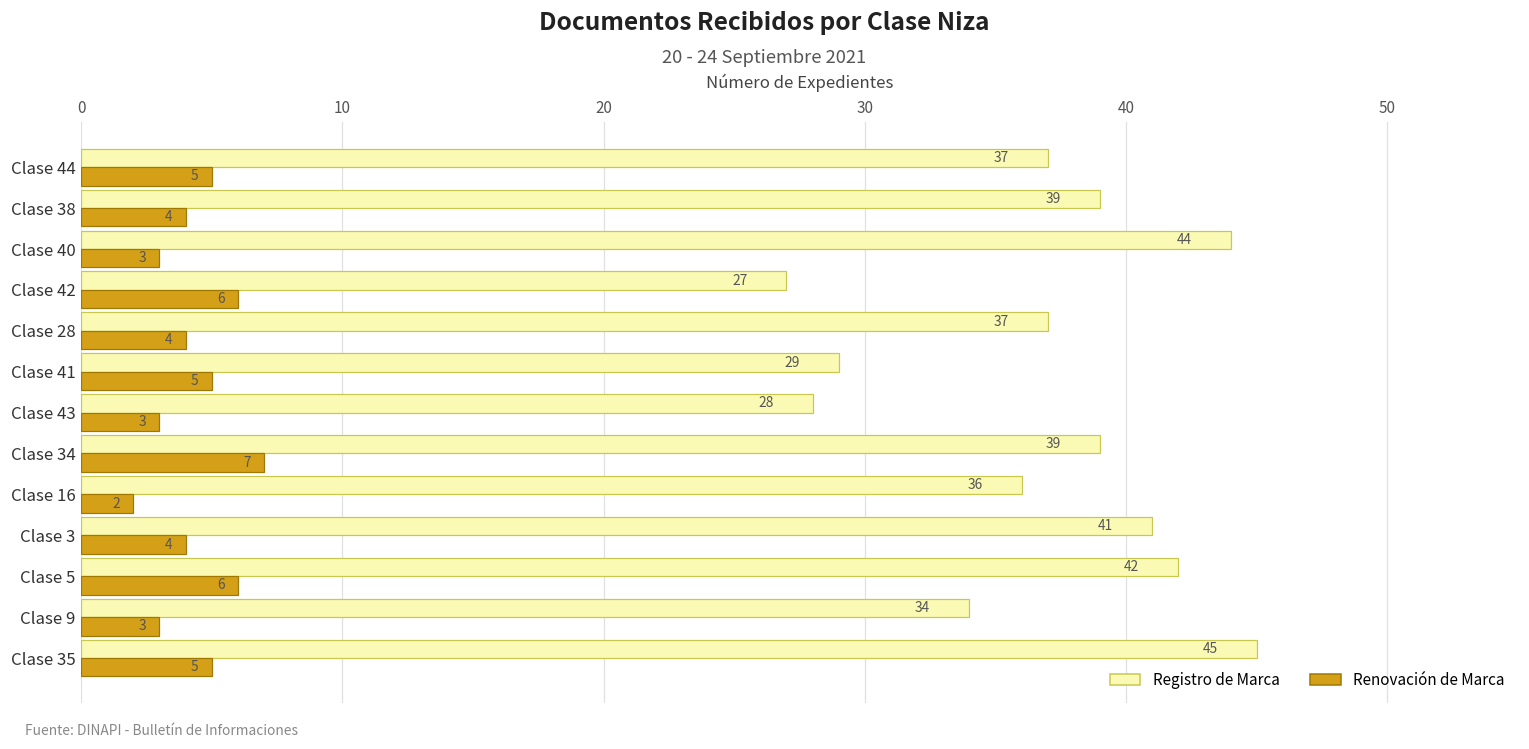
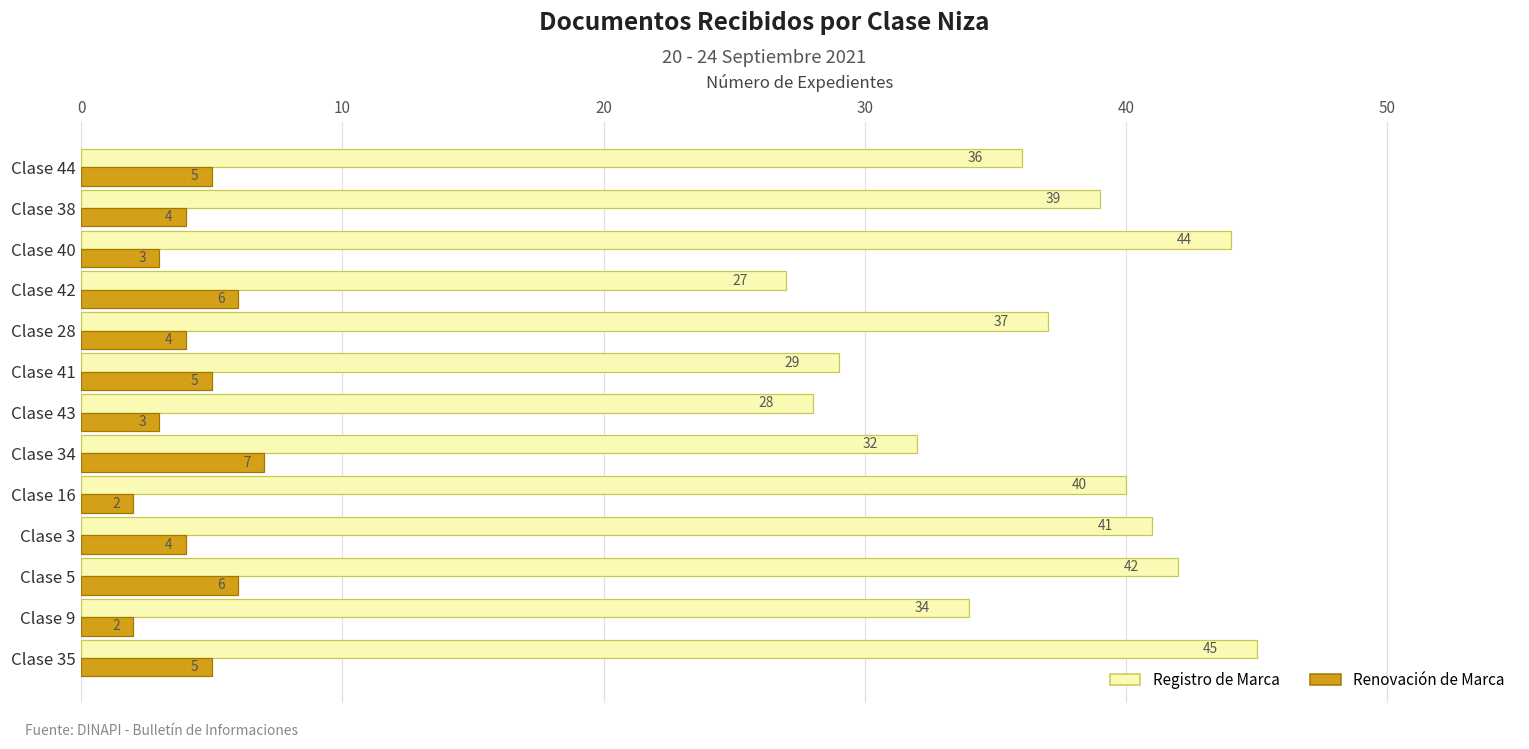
Registro de Marca, Clase 44: 37 -> 36
Registro de Marca, Clase 34: 39 -> 32
Registro de Marca, Clase 16: 36 -> 40
Renovación de Marca, Clase 9: 3 -> 2
